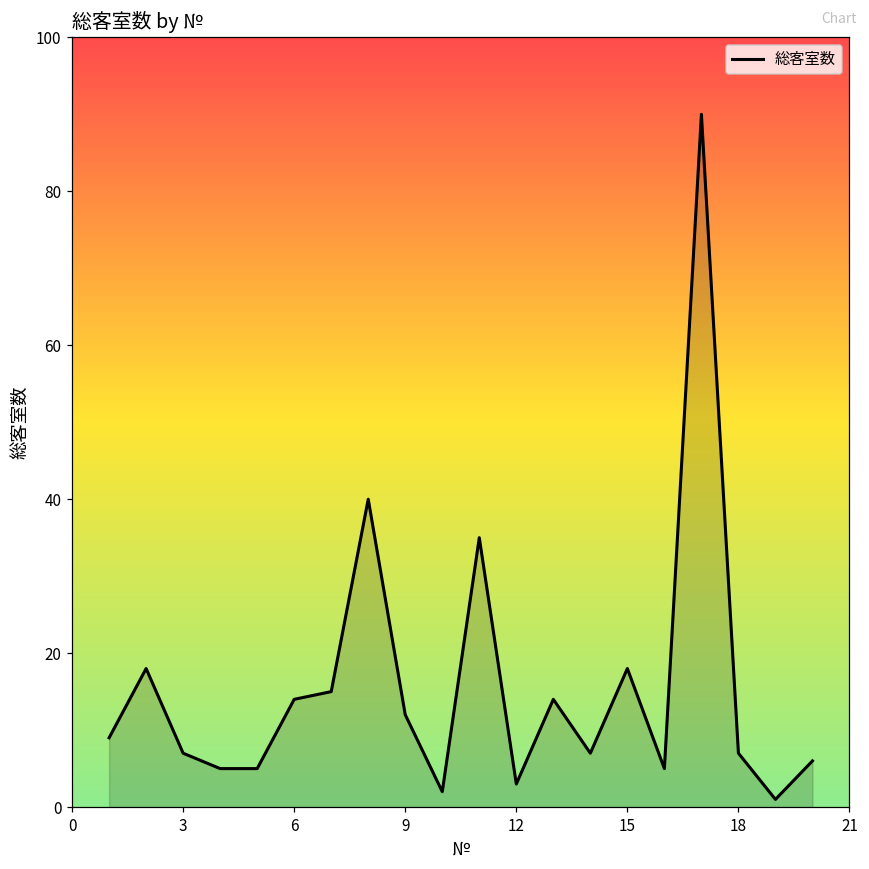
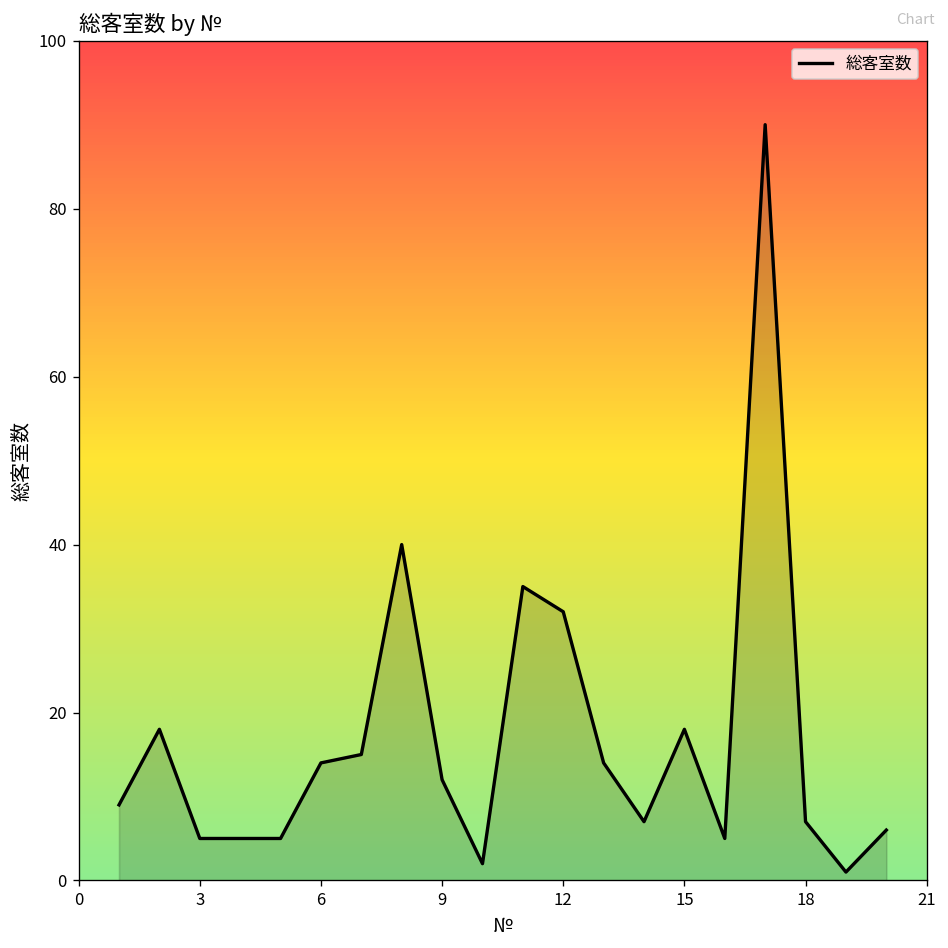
3: 7 -> 5
12: 3 -> 32
